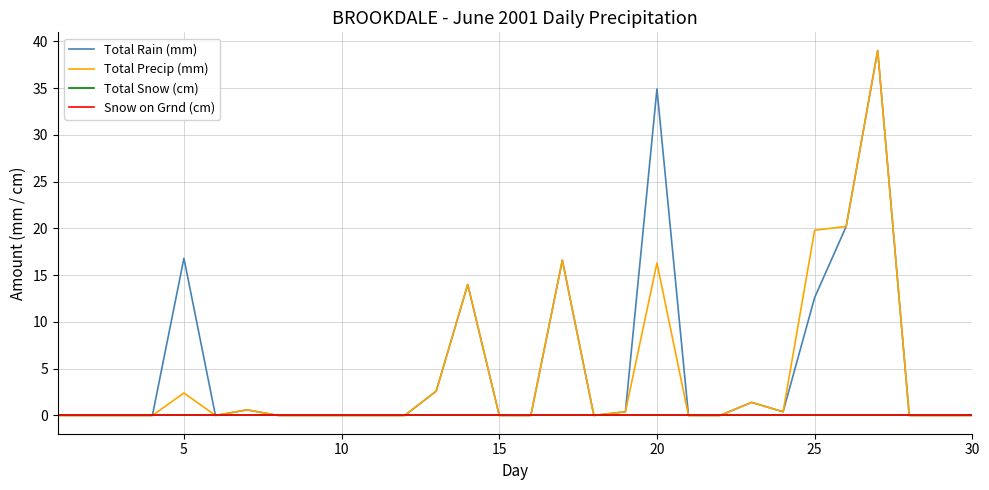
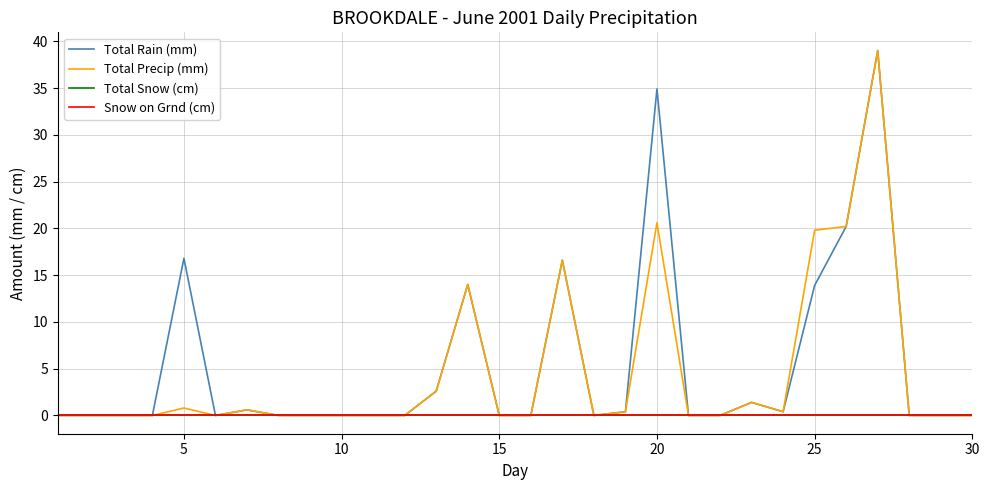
Total Precip (mm), 5: 2 -> 1
Total Precip (mm), 20: 16 -> 21
Total Rain (mm), 25: 13 -> 14
